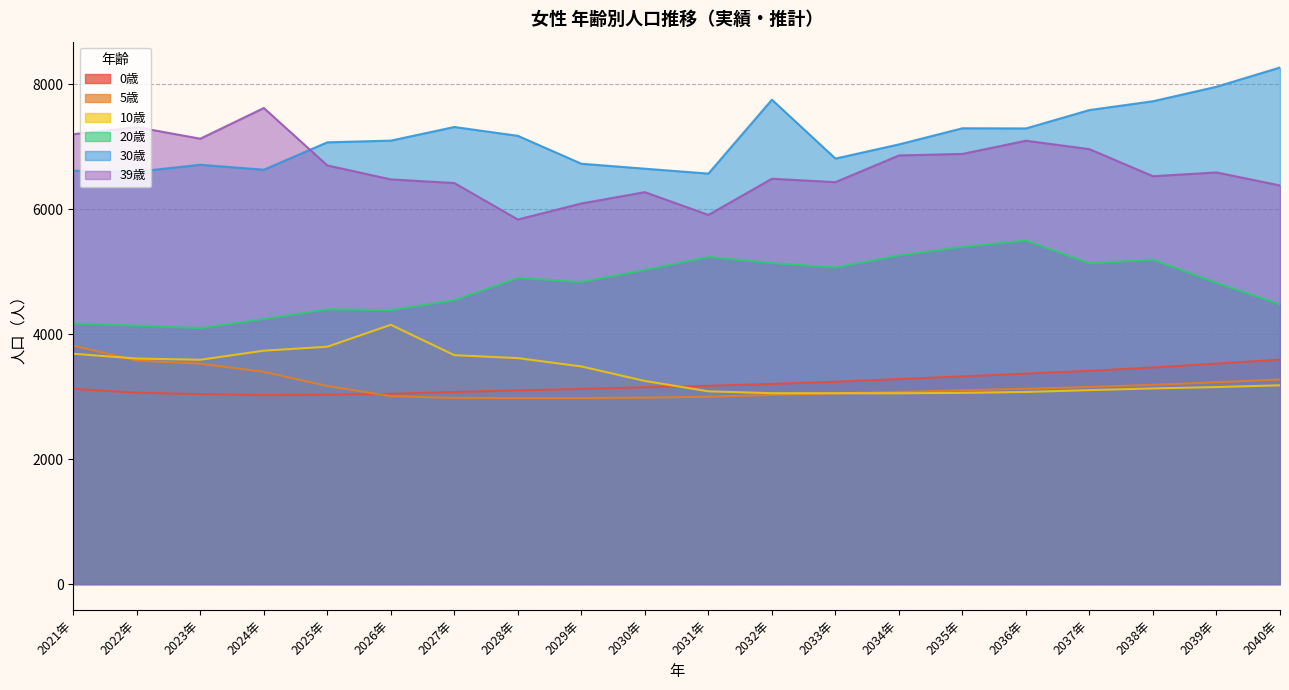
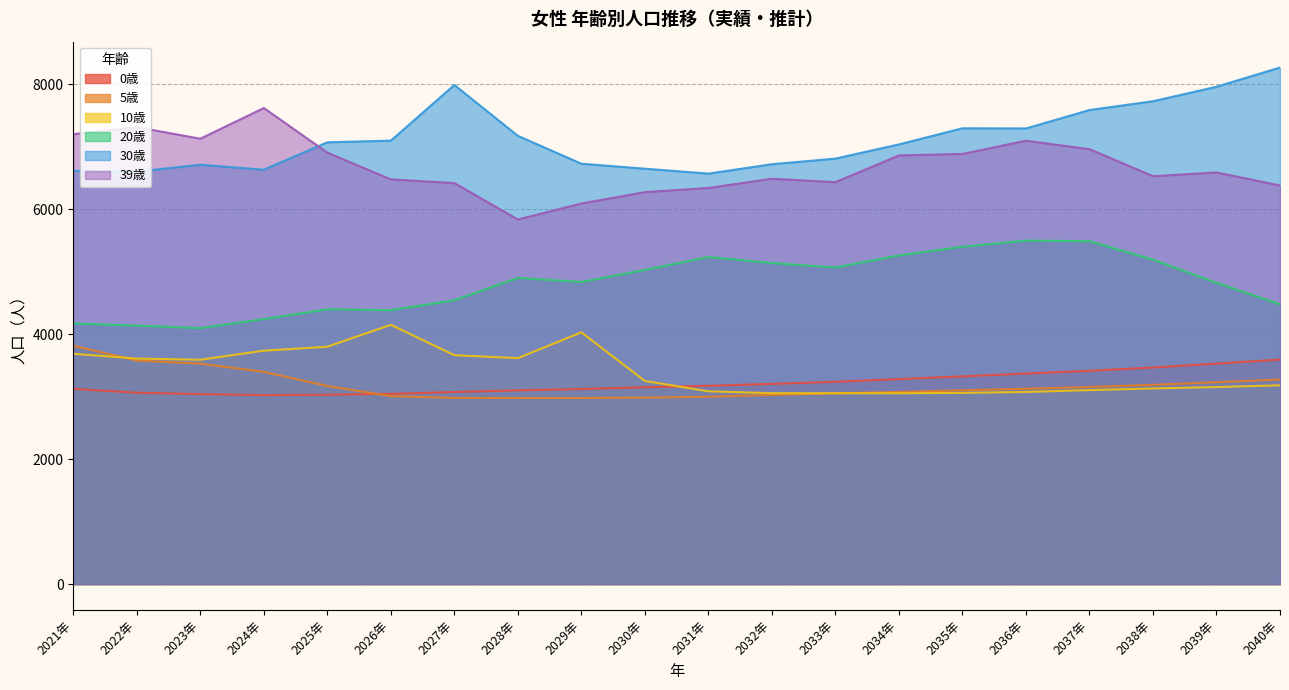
39歳, 2025年: 6700 -> 6900
30歳, 2027年: 7300 -> 8000
10歳, 2029年: 3500 -> 4000
39歳, 2031年: 5900 -> 6300
30歳, 2032年: 7800 -> 6700
20歳, 2037年: 5100 -> 5500
